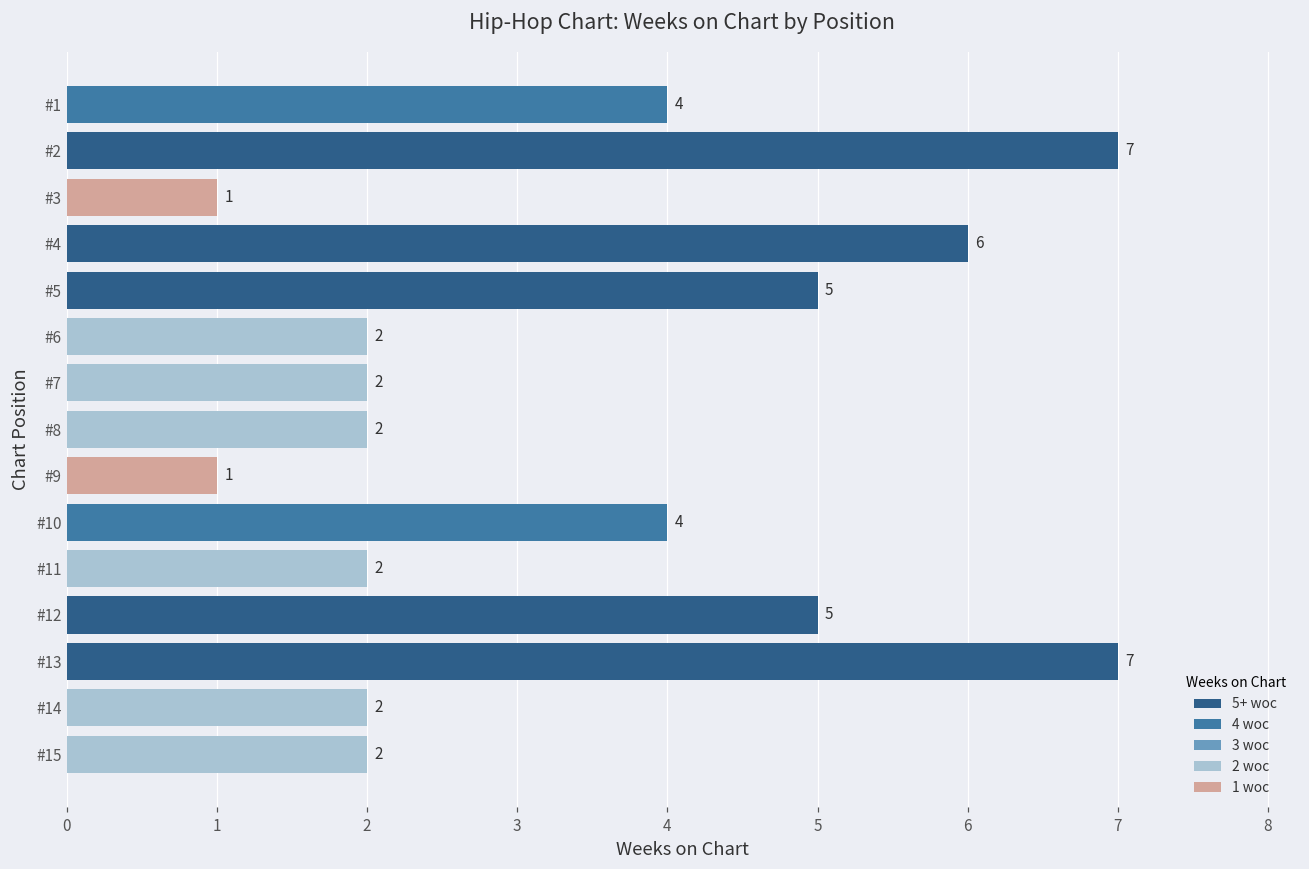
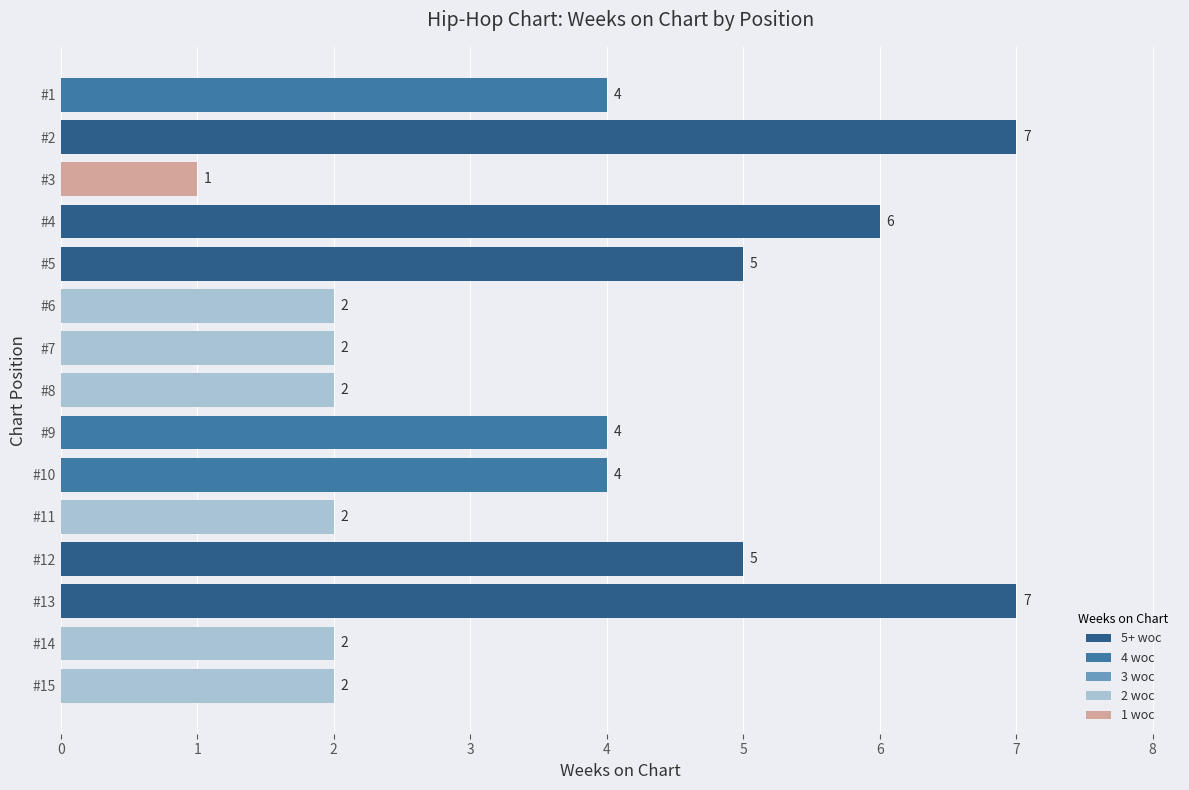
#9: 1 -> 4
